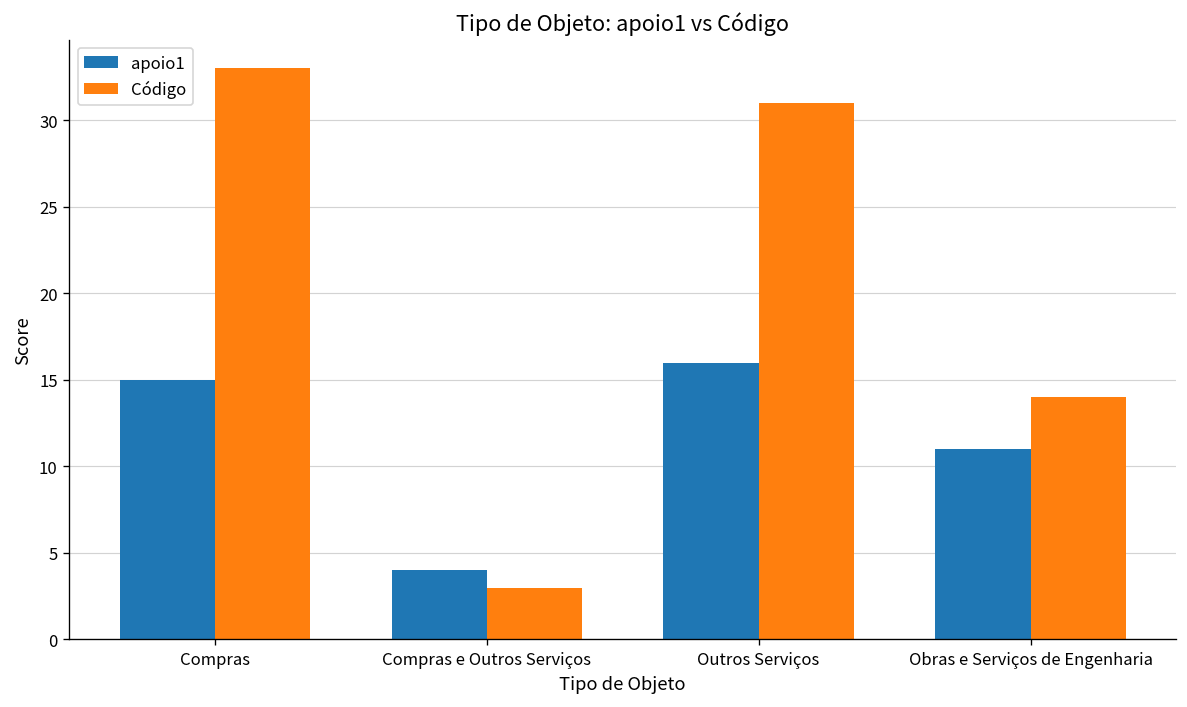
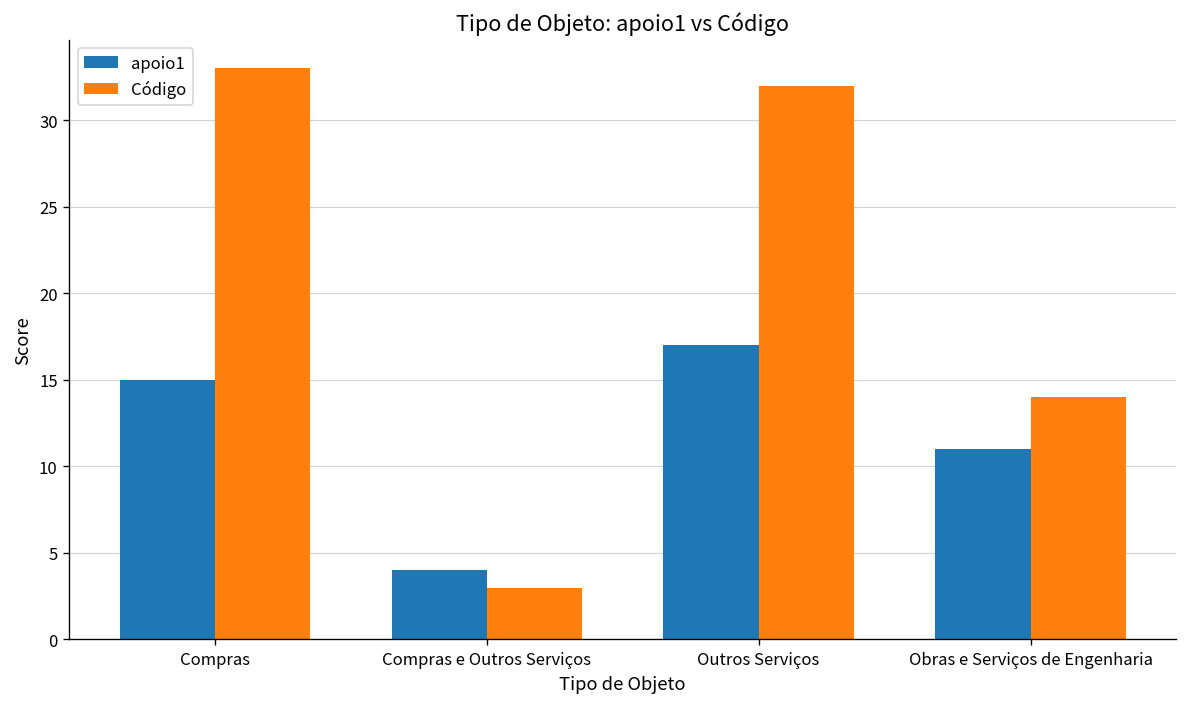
apoio1, Outros Serviços: 16 -> 17
Código, Outros Serviços: 31 -> 32
